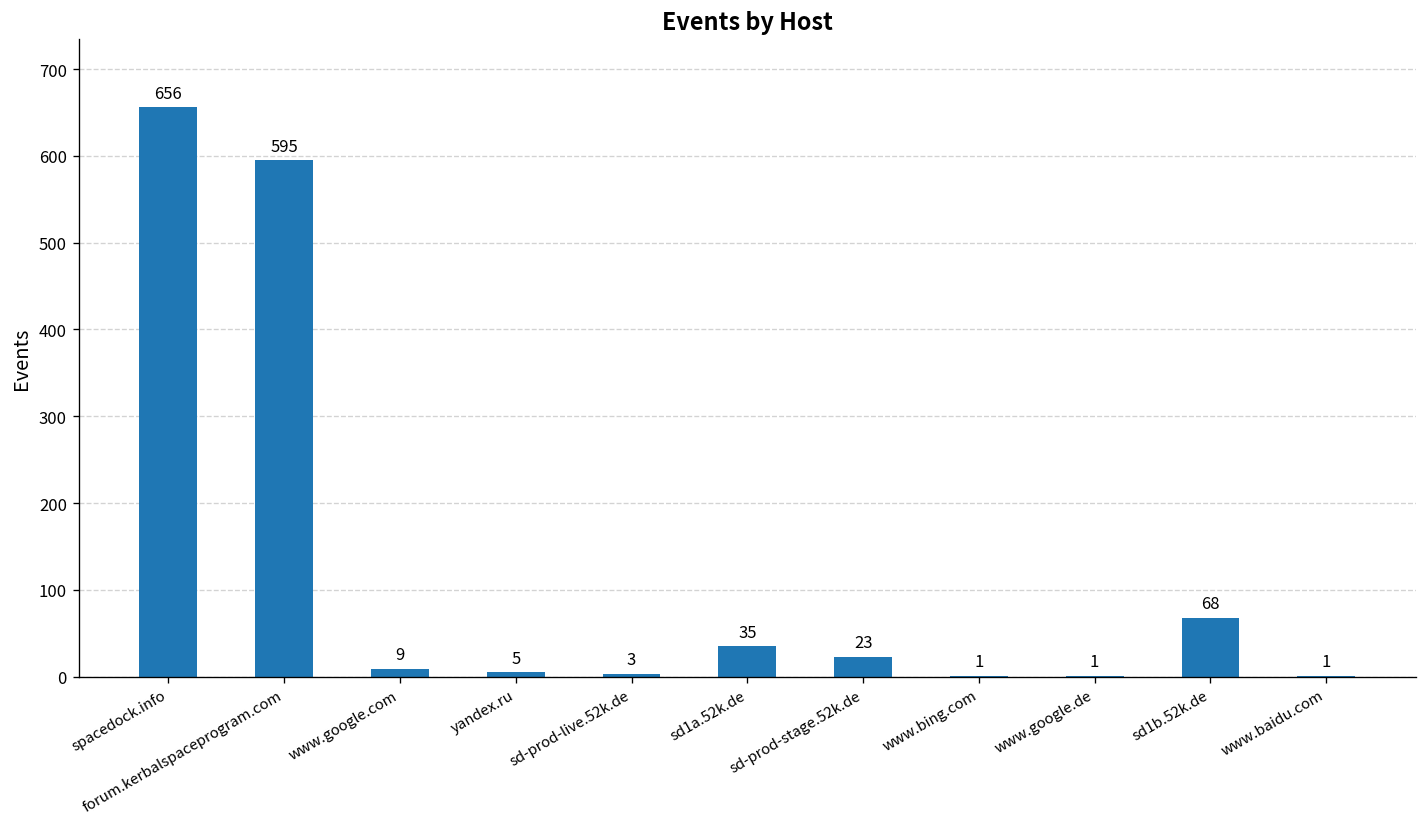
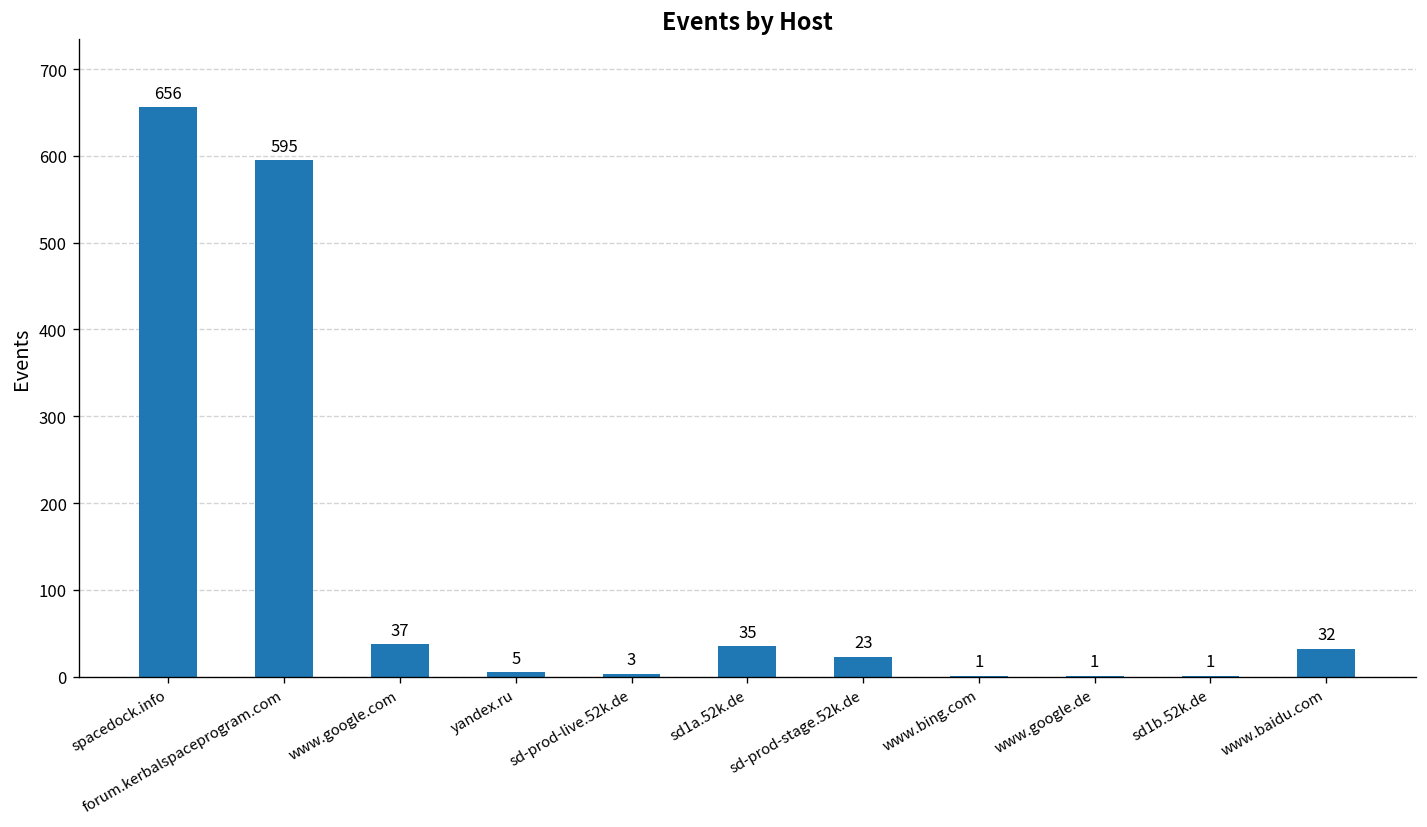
www.google.com: 9 -> 37
sd1b.52k.de: 68 -> 1
www.baidu.com: 1 -> 32
